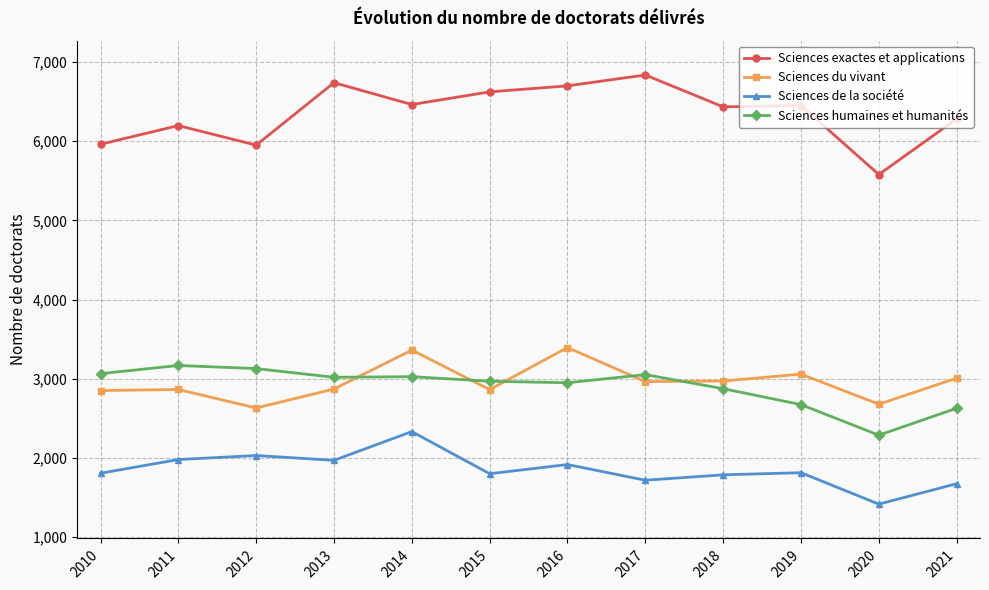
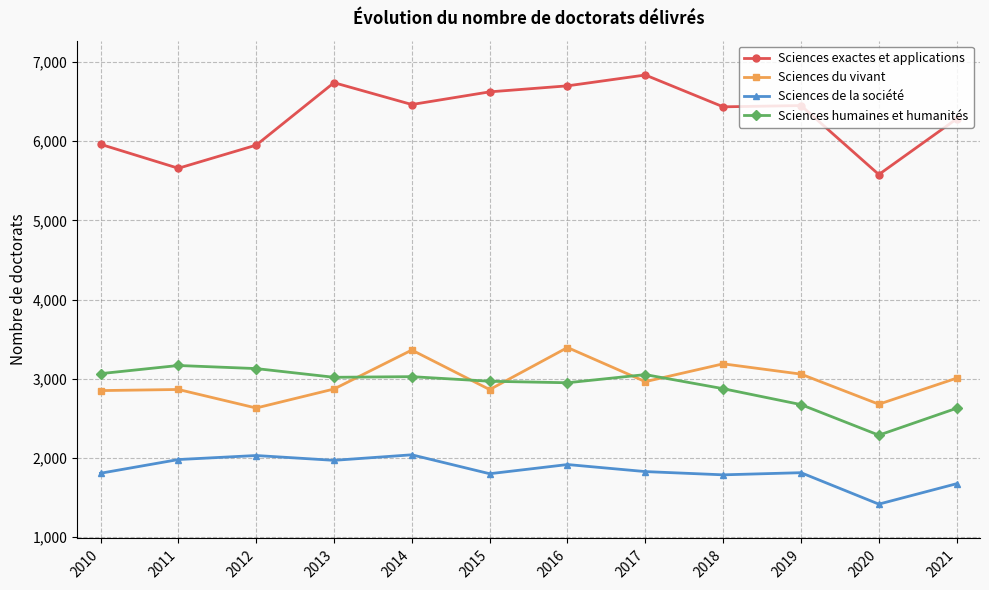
Sciences exactes et applications, 2011: 6,200 -> 5,700
Sciences de la société, 2014: 2,300 -> 2,000
Sciences de la société, 2017: 1,700 -> 1,800
Sciences du vivant, 2018: 3,000 -> 3,200
